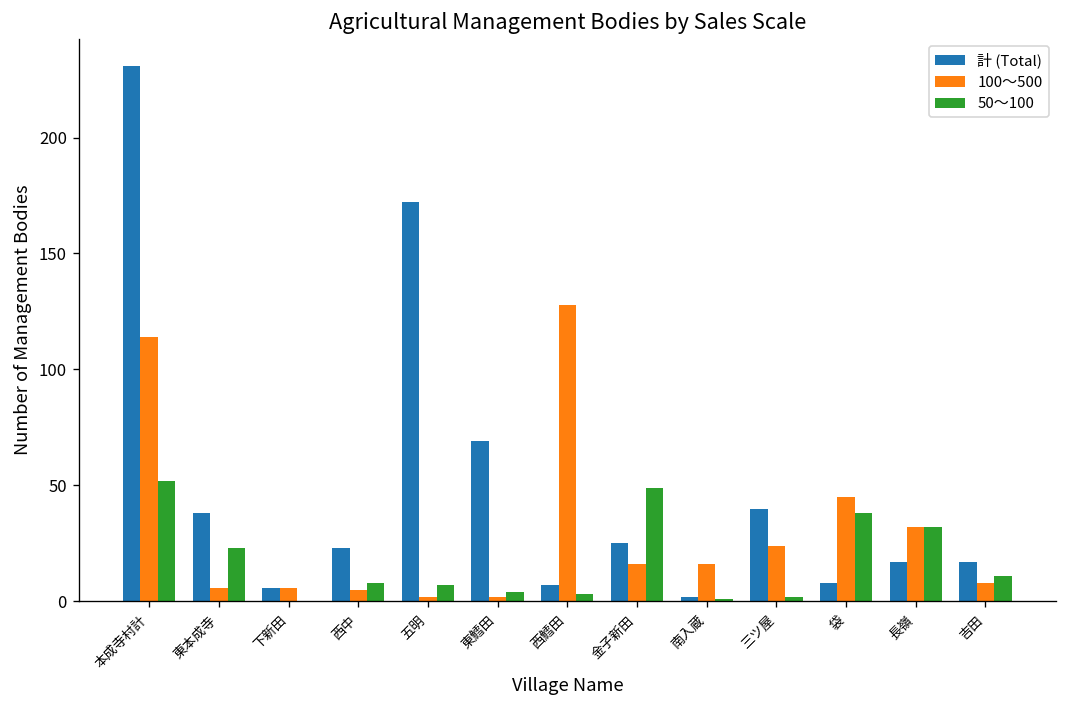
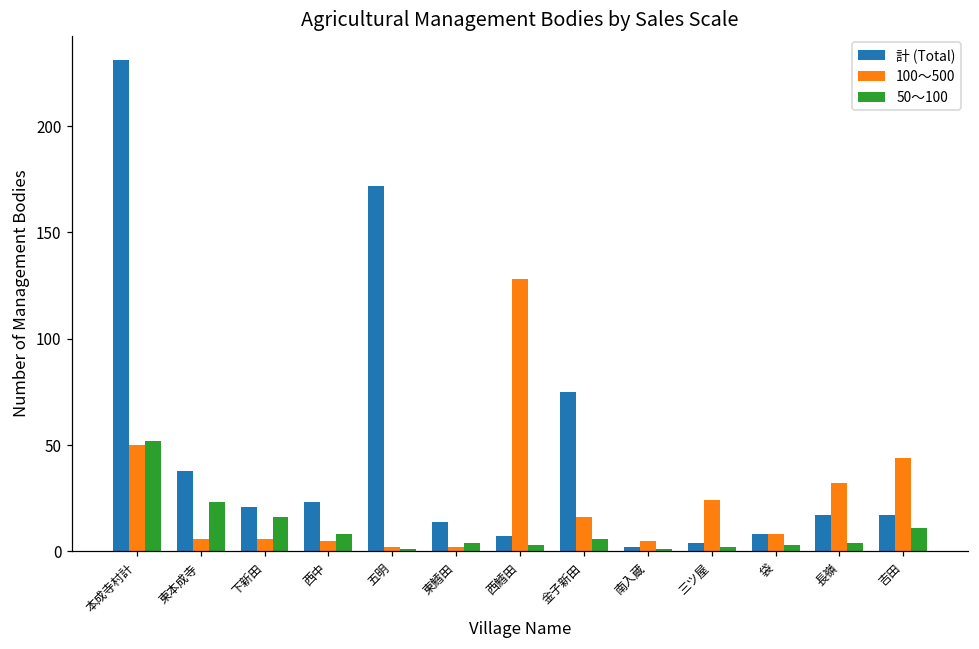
100～500, 本成寺村計: 114 -> 50
計 (Total), 下新田: 6 -> 21
50～100, 下新田: 0 -> 16
50～100, 五明: 7 -> 1
計 (Total), 東鱈田: 69 -> 14
計 (Total), 金子新田: 25 -> 75
50～100, 金子新田: 49 -> 6
100～500, 南入蔵: 16 -> 5
計 (Total), 三ツ屋: 40 -> 4
100～500, 袋: 45 -> 8
50～100, 袋: 38 -> 3
50～100, 長嶺: 32 -> 4
100～500, 吉田: 8 -> 44
